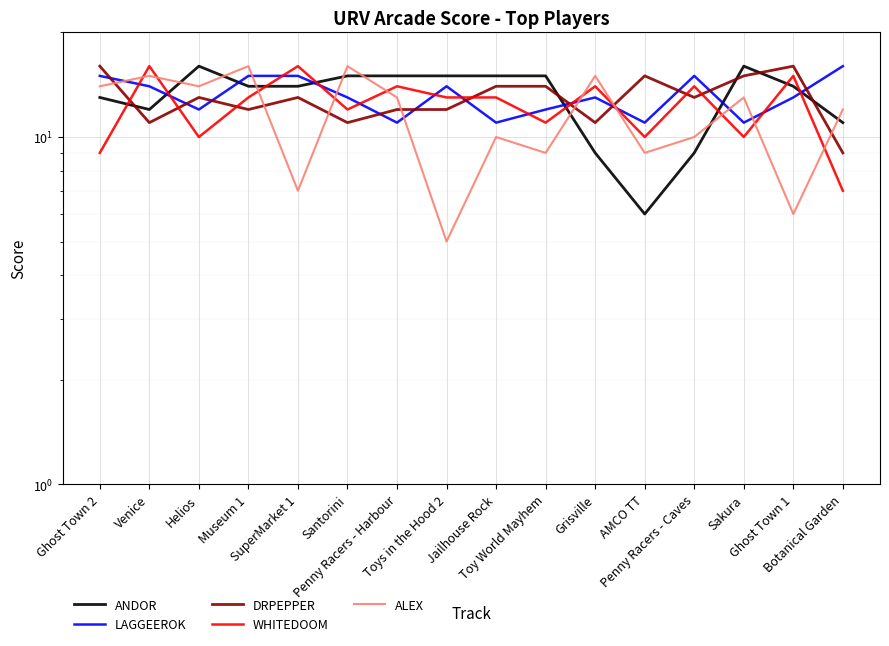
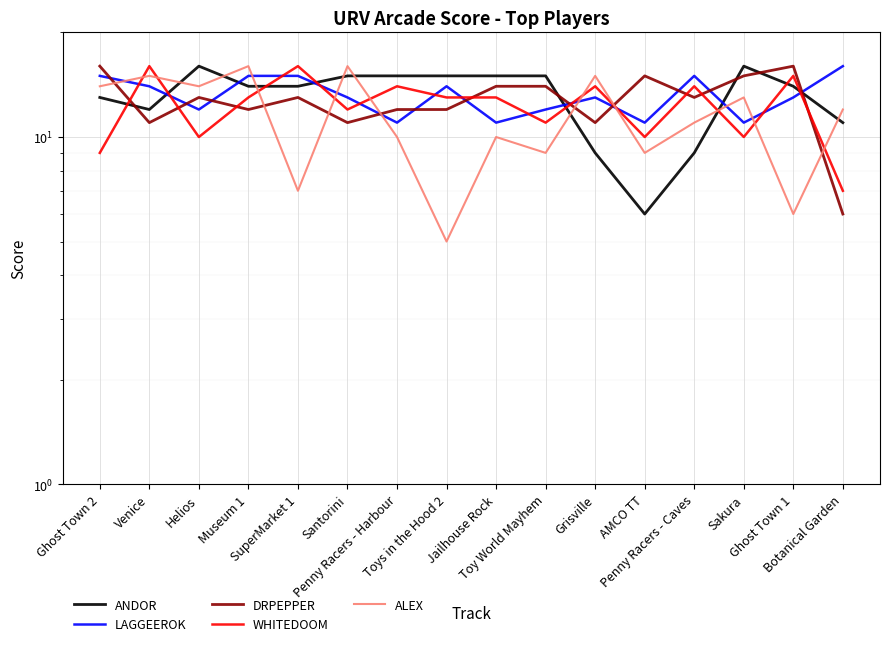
ALEX, Penny Racers - Harbour: 13 -> 10
ALEX, Penny Racers - Caves: 10 -> 11
DRPEPPER, Botanical Garden: 9 -> 6
